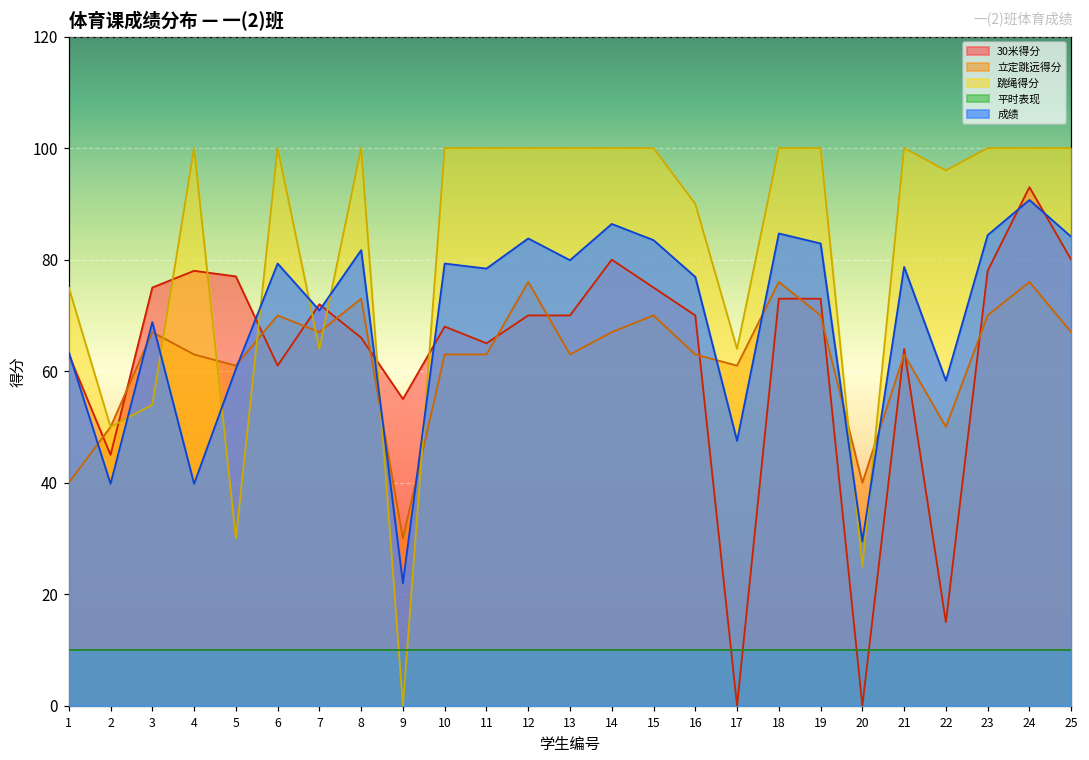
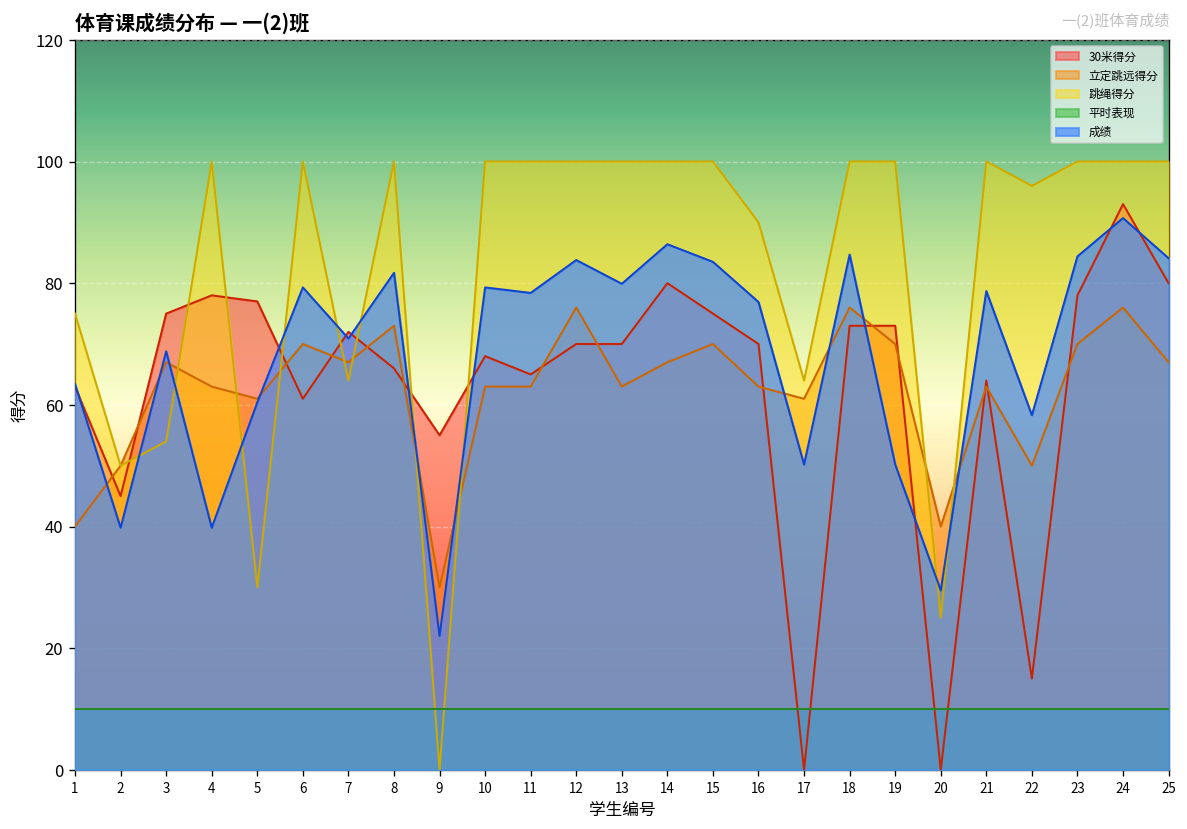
成绩, 17: 48 -> 50
成绩, 19: 83 -> 50
